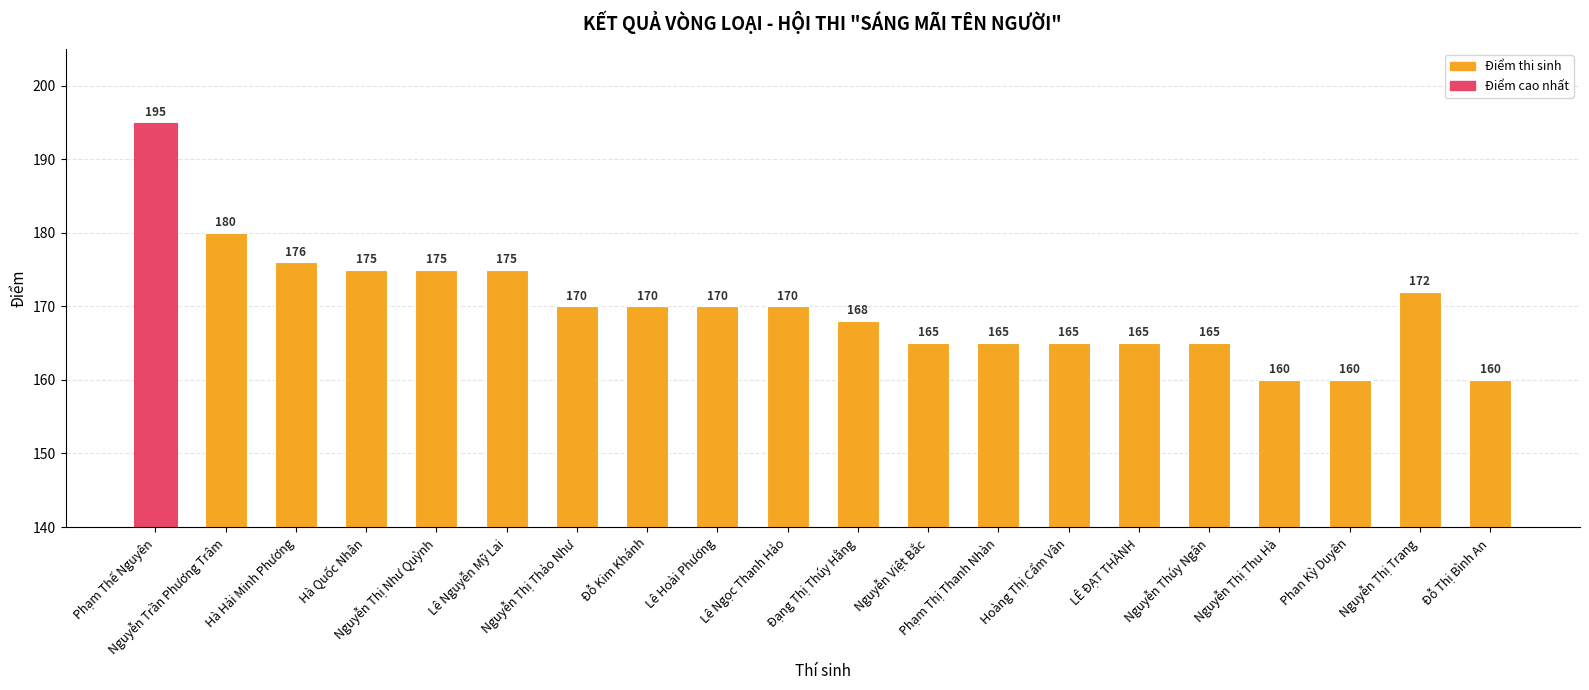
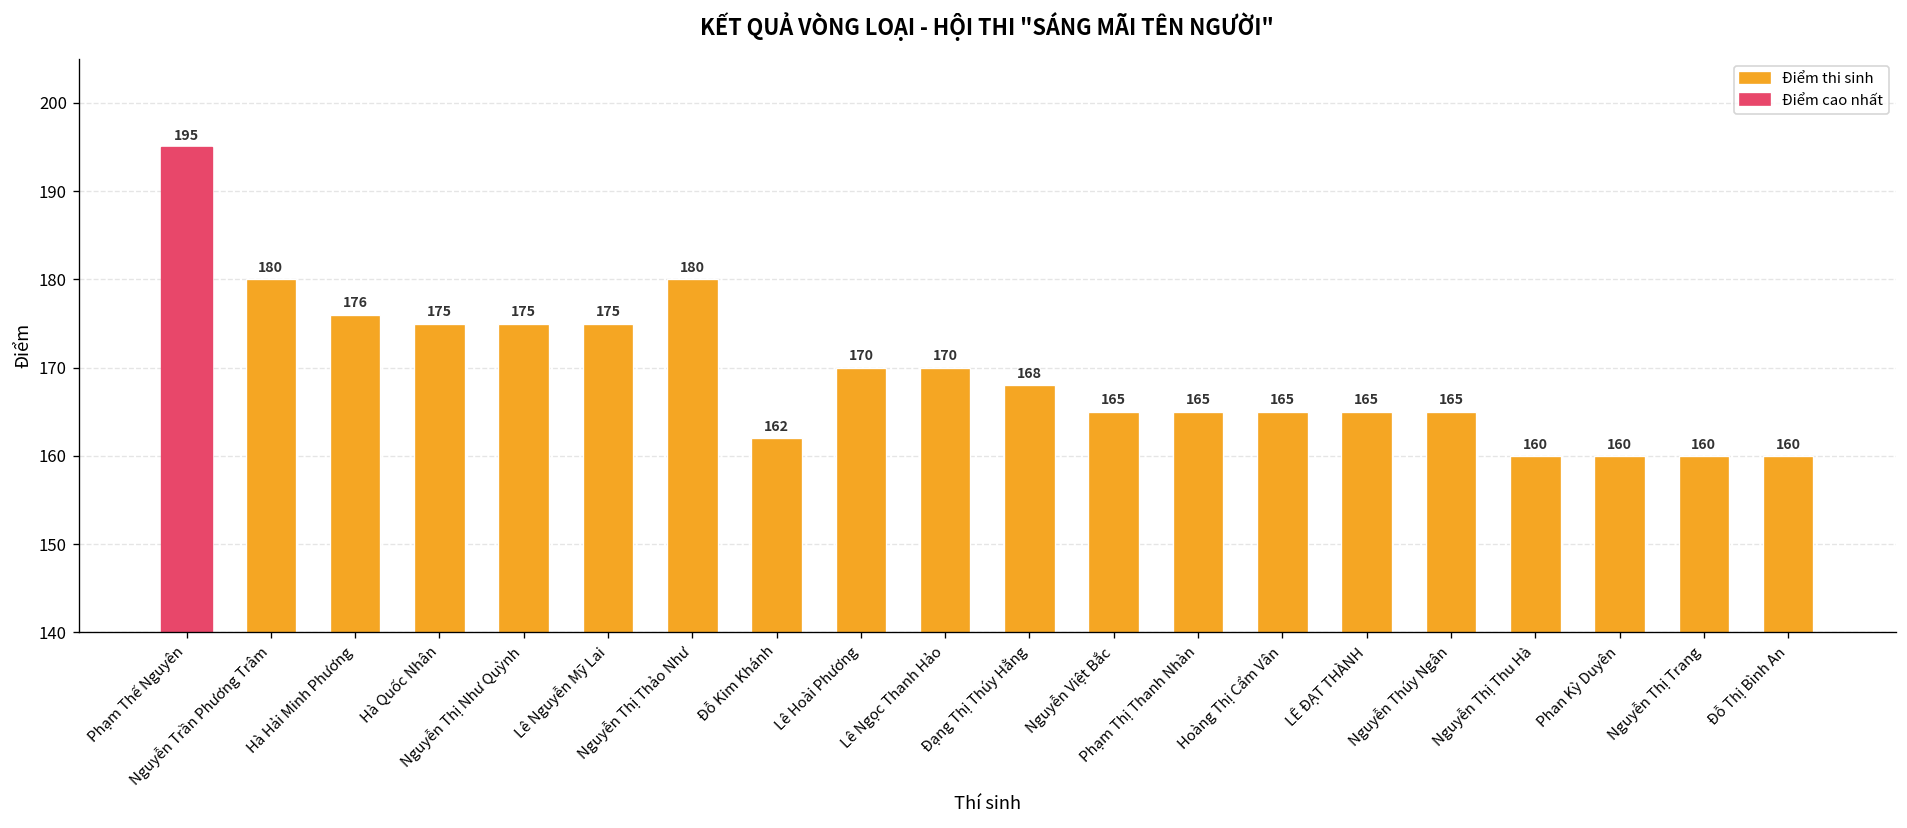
Nguyễn Thị Thảo Như: 170 -> 180
Đỗ Kim Khánh: 170 -> 162
Nguyễn Thị Trang: 172 -> 160
